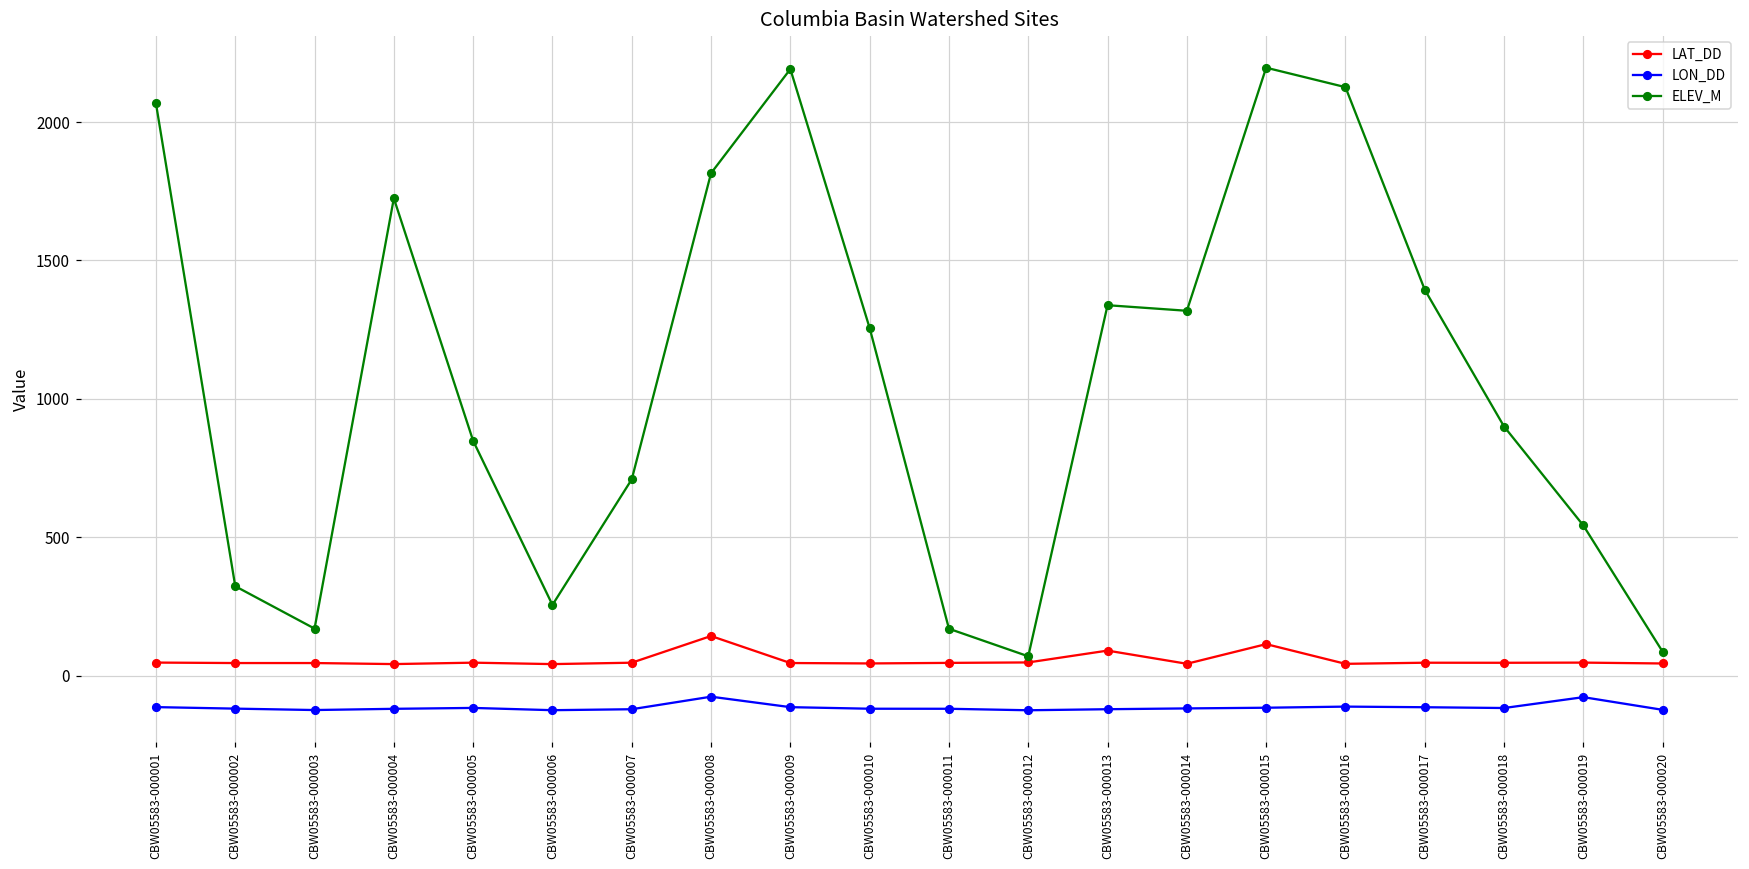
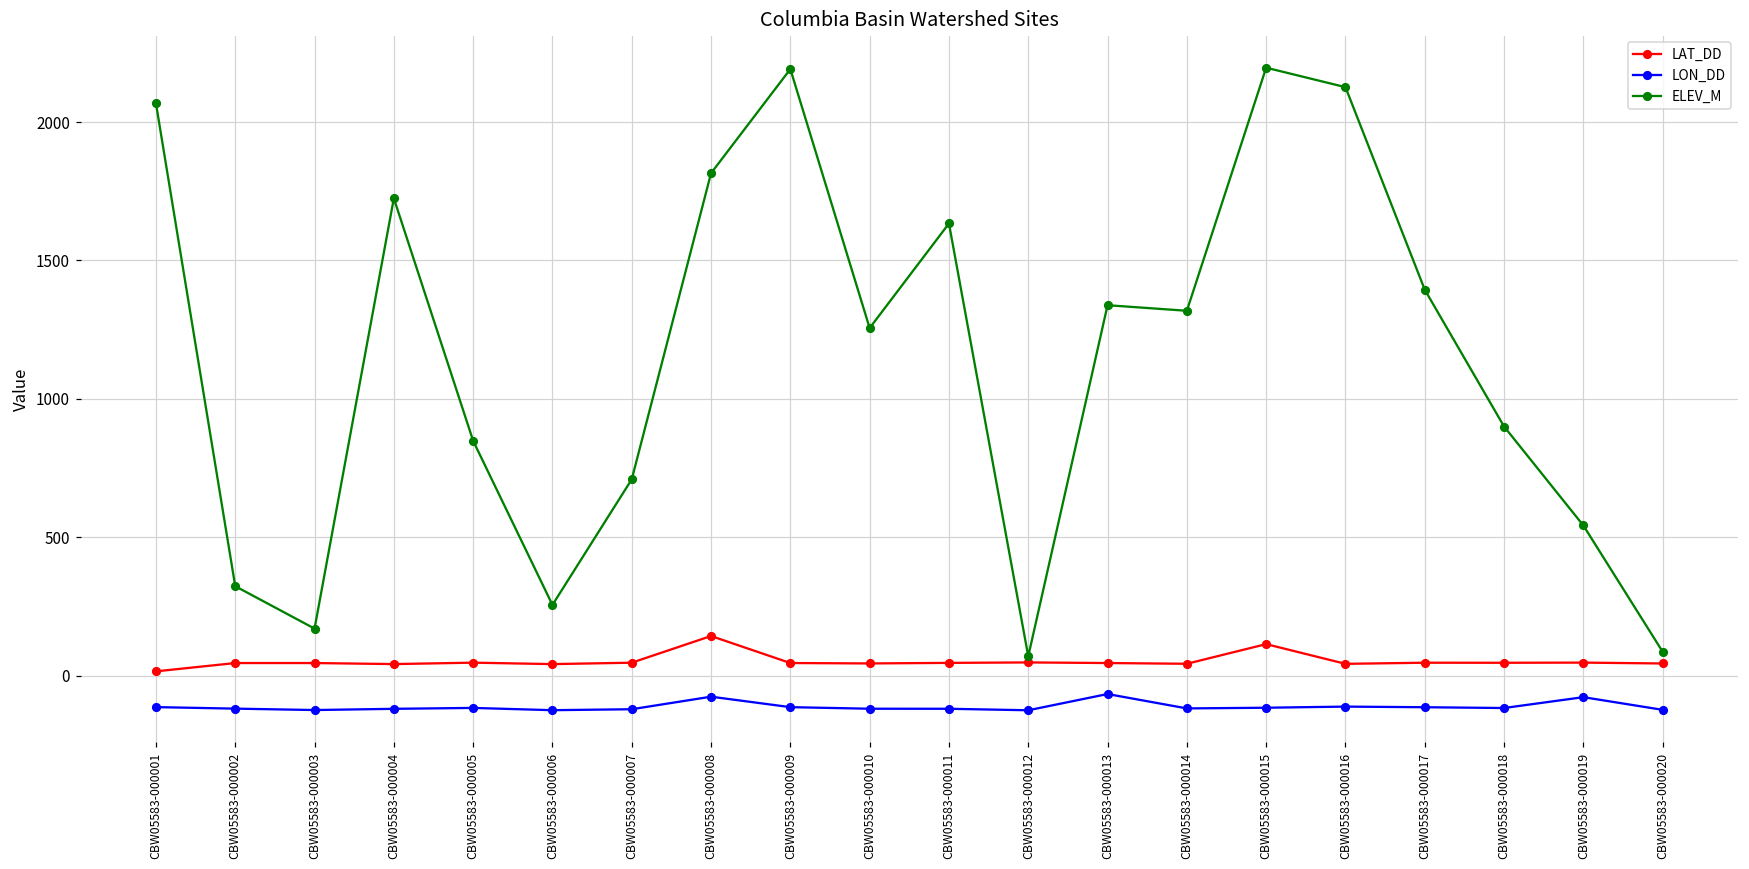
LAT_DD, CBW05583-000001: 50 -> 20
ELEV_M, CBW05583-000011: 170 -> 1630
LAT_DD, CBW05583-000013: 90 -> 50
LON_DD, CBW05583-000013: -120 -> -70
